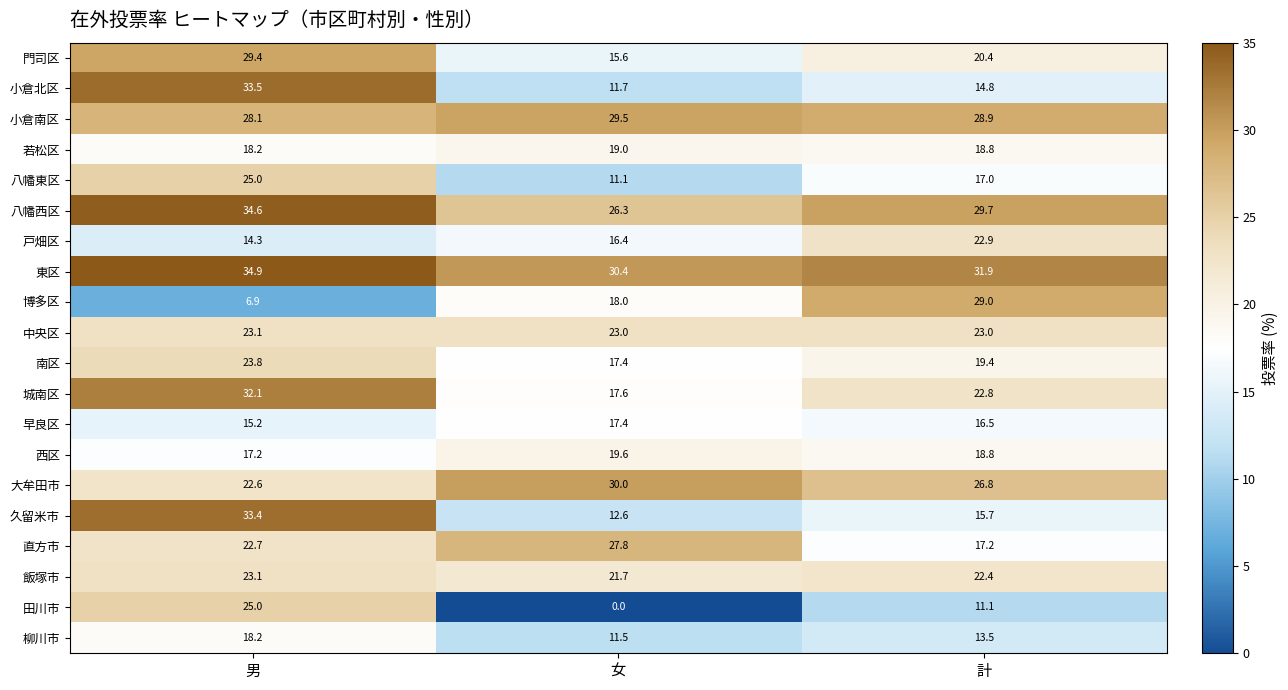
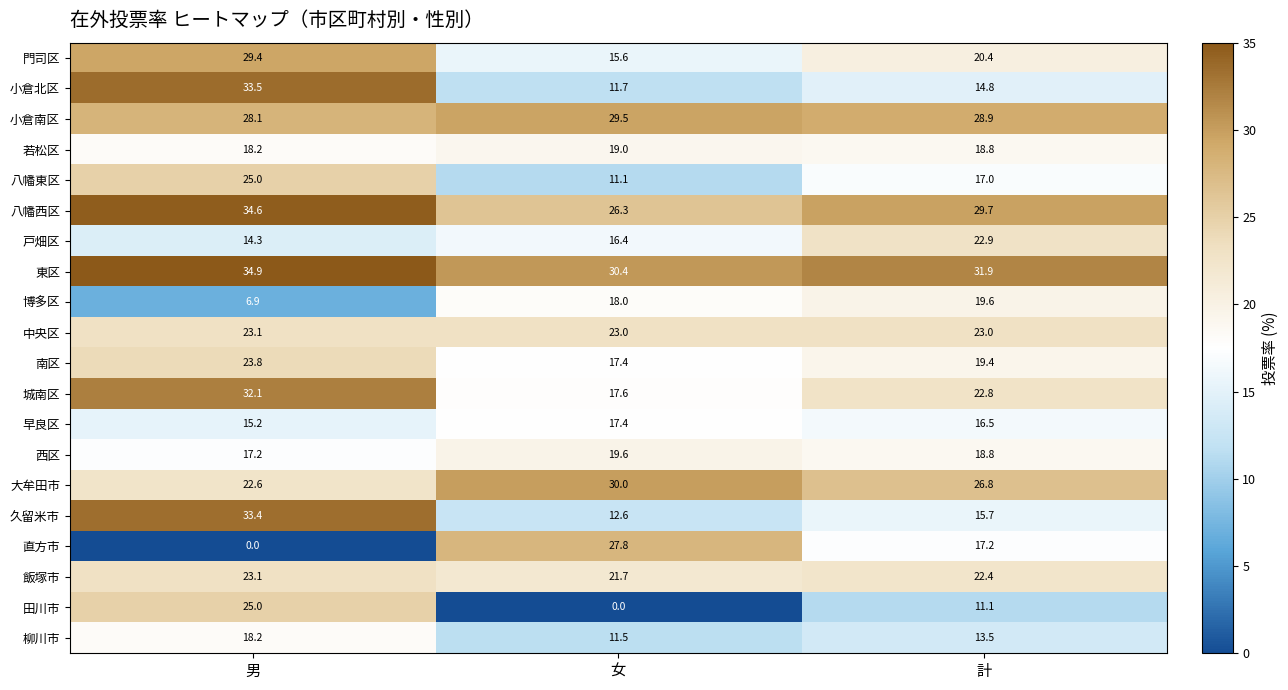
博多区, 計: 29.0 -> 19.6
直方市, 男: 22.7 -> 0.0
